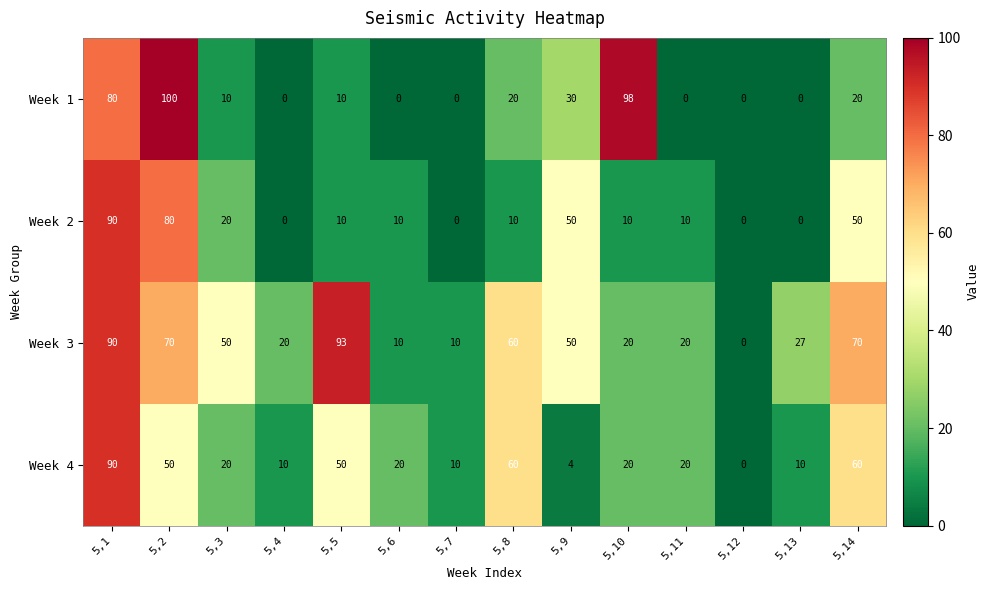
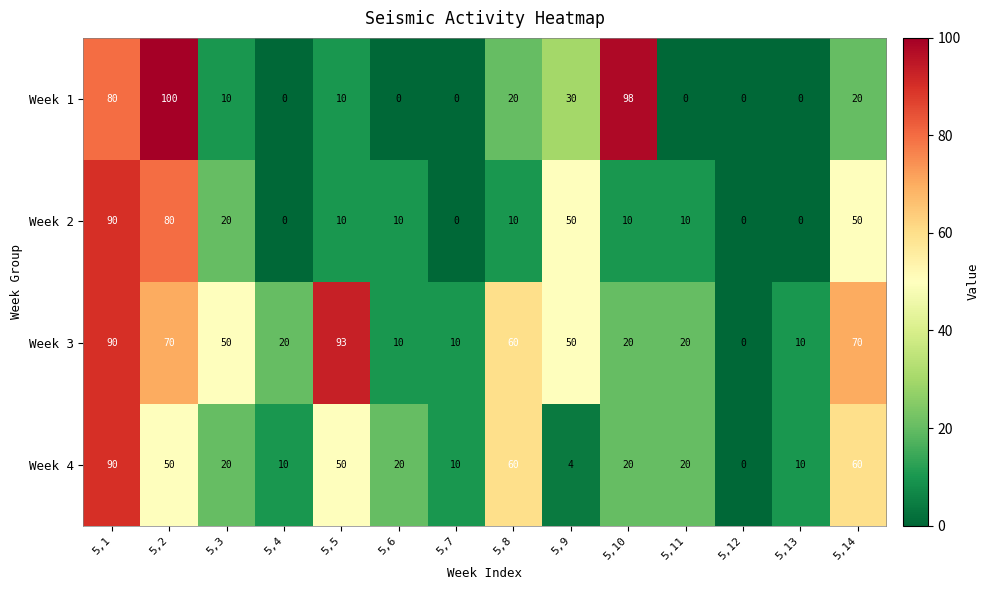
Week 3, 5,13: 27 -> 10
